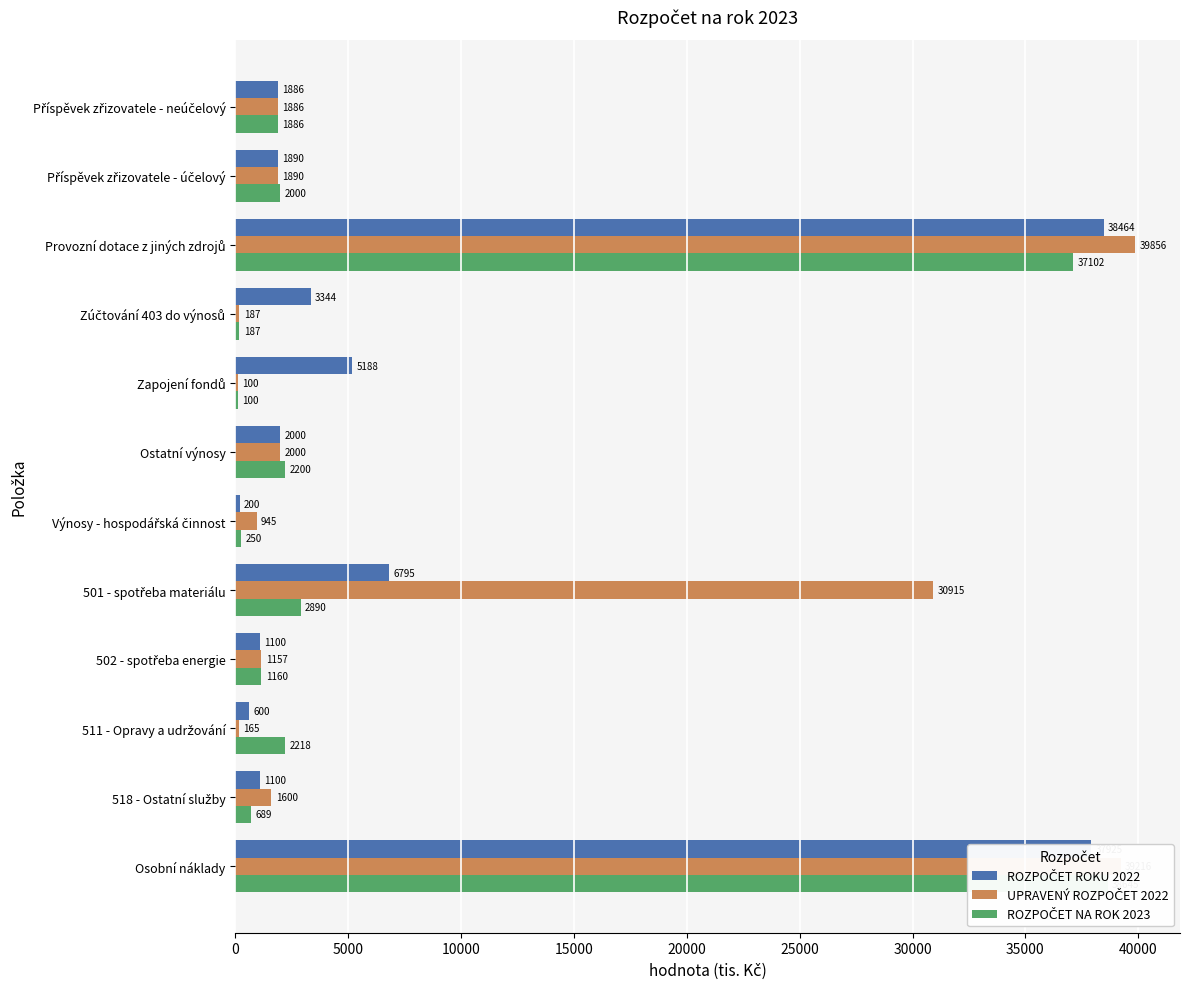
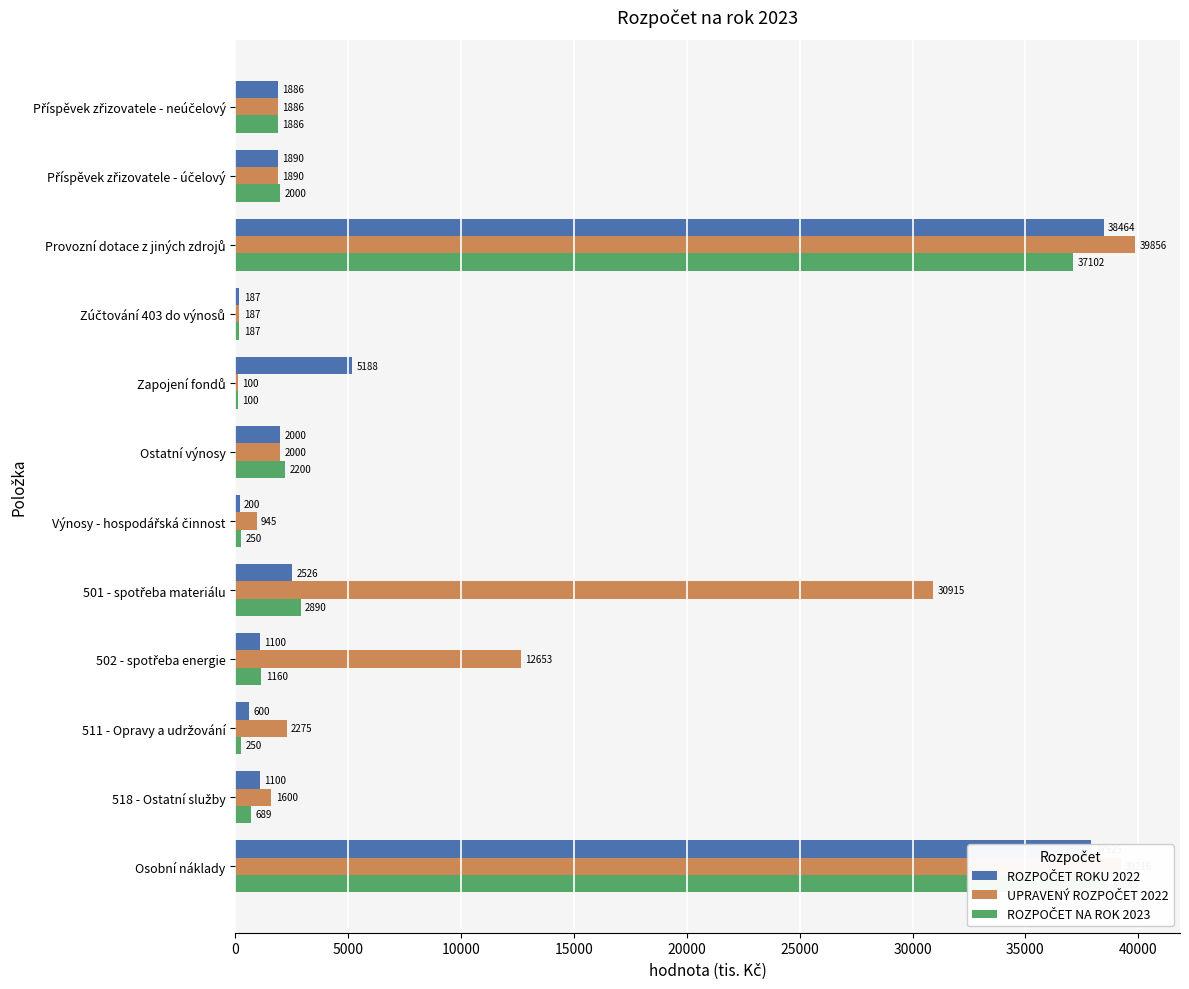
ROZPOČET ROKU 2022, Zúčtování 403 do výnosů: 3344 -> 187
ROZPOČET ROKU 2022, 501 - spotřeba materiálu: 6795 -> 2526
UPRAVENÝ ROZPOČET 2022, 502 - spotřeba energie: 1157 -> 12653
UPRAVENÝ ROZPOČET 2022, 511 - Opravy a udržování: 165 -> 2275
ROZPOČET NA ROK 2023, 511 - Opravy a udržování: 2218 -> 250
